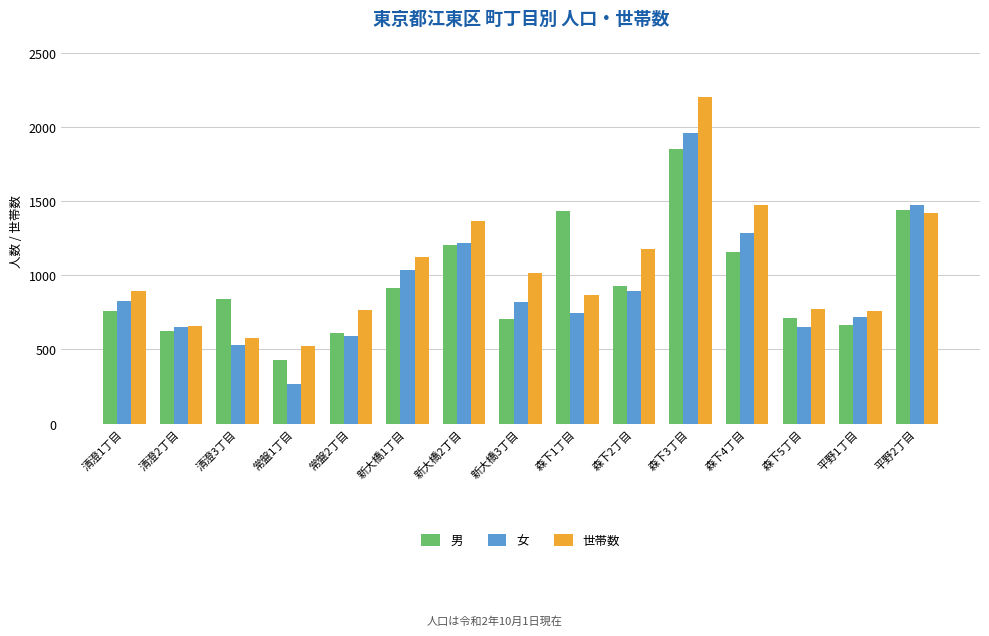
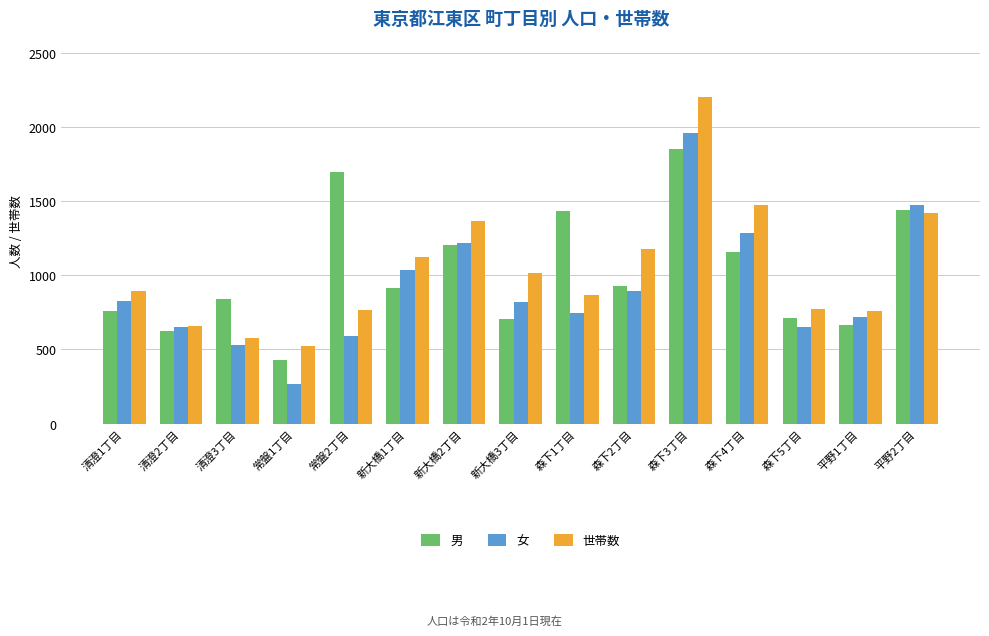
男, 常盤2丁目: 610 -> 1700
